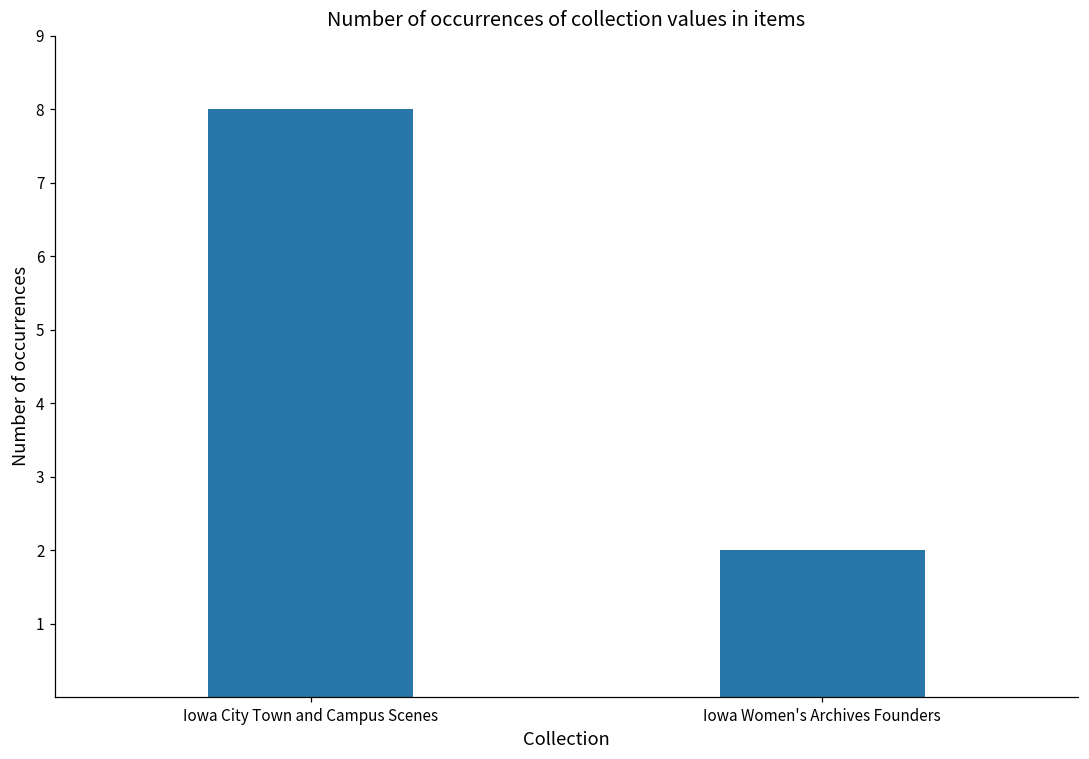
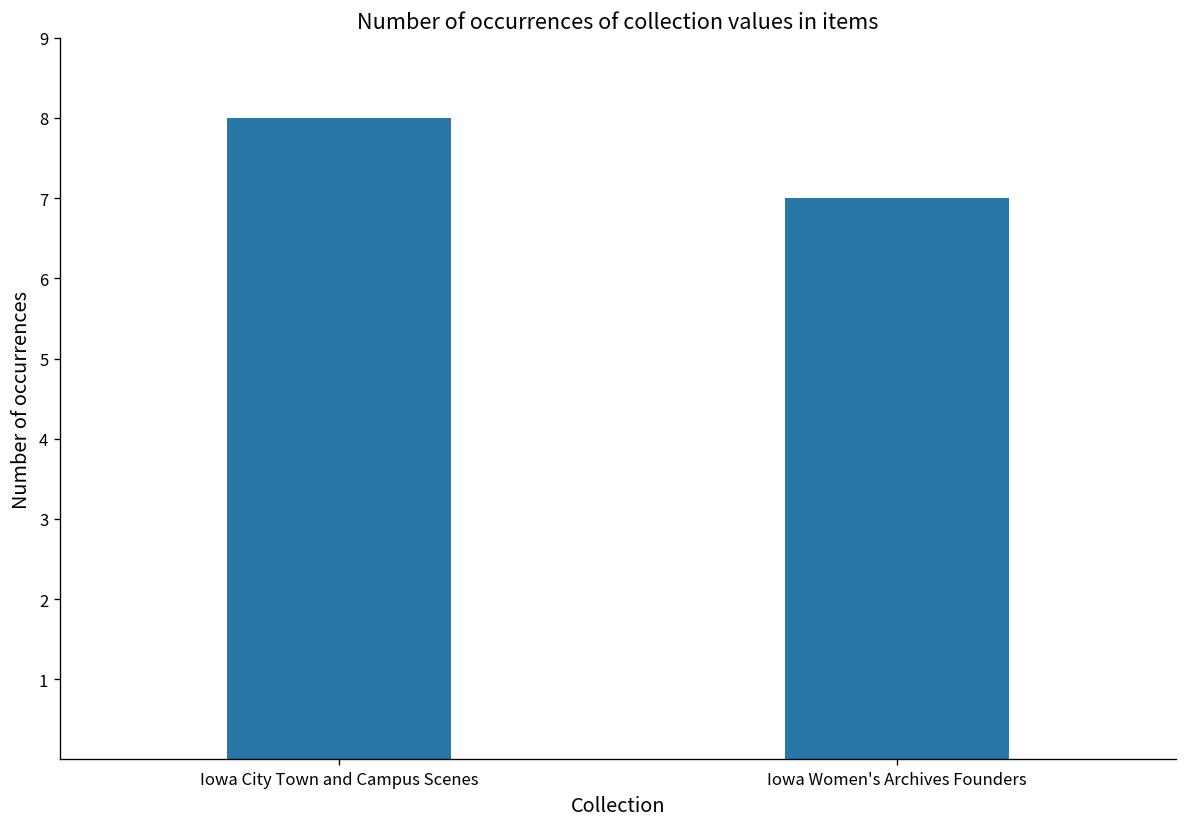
Iowa Women's Archives Founders: 2 -> 7
